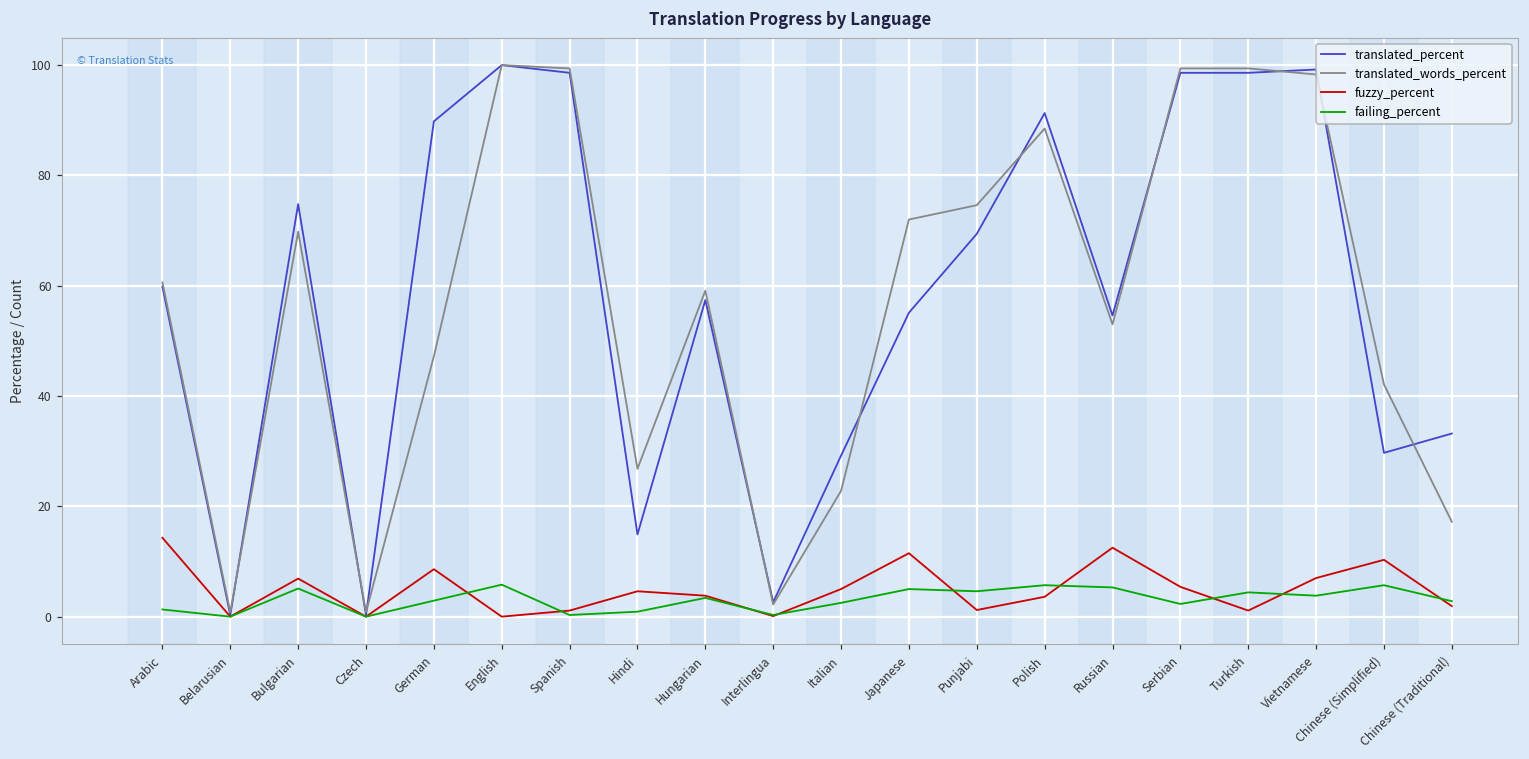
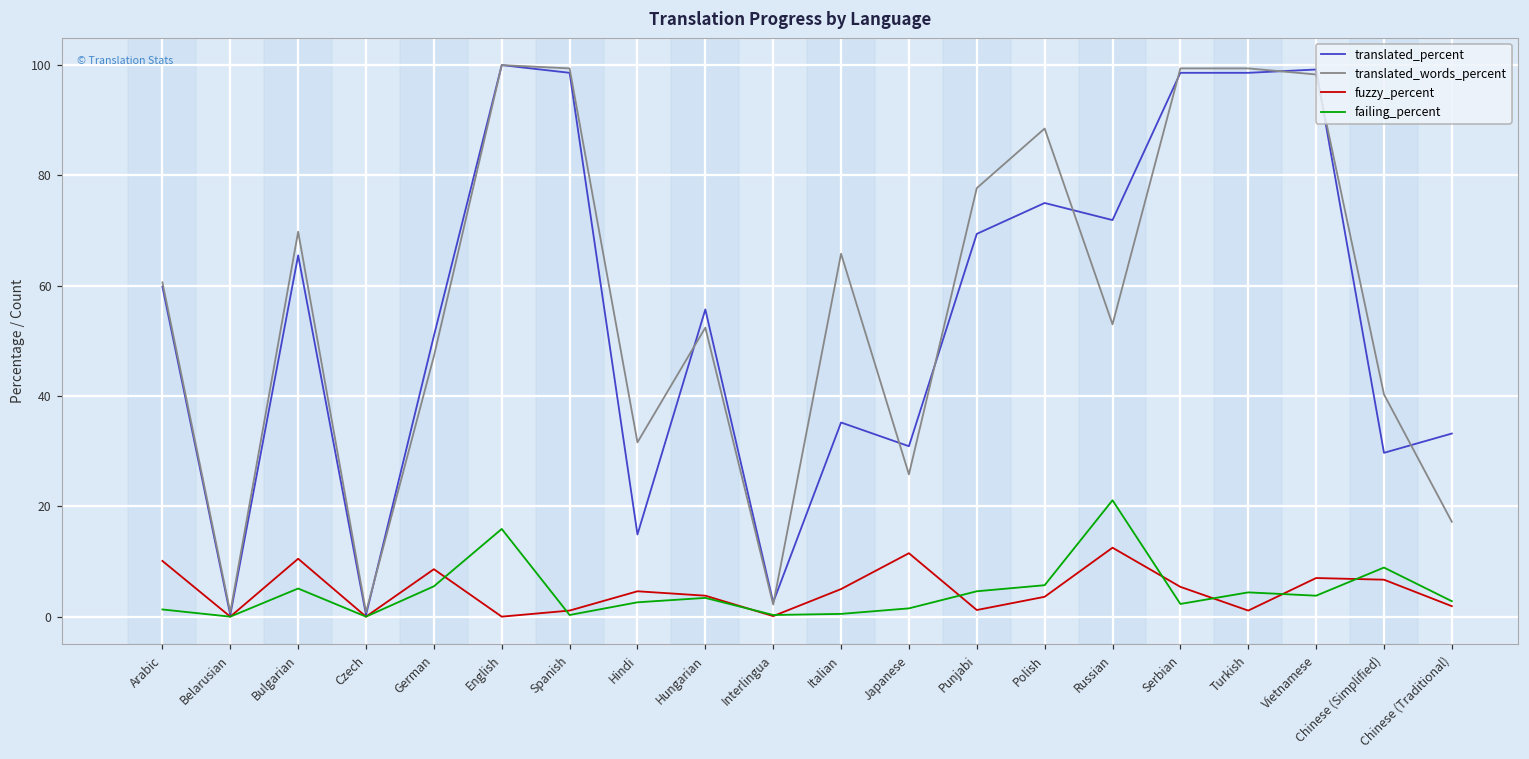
fuzzy_percent, Arabic: 14 -> 10
translated_percent, Bulgarian: 75 -> 66
fuzzy_percent, Bulgarian: 7 -> 11
translated_percent, German: 90 -> 51
failing_percent, German: 3 -> 6
failing_percent, English: 6 -> 16
translated_words_percent, Hindi: 27 -> 32
failing_percent, Hindi: 1 -> 3
translated_percent, Hungarian: 57 -> 56
translated_words_percent, Hungarian: 59 -> 52
translated_percent, Italian: 29 -> 35
translated_words_percent, Italian: 23 -> 66
failing_percent, Italian: 3 -> 1
translated_percent, Japanese: 55 -> 31
translated_words_percent, Japanese: 72 -> 26
failing_percent, Japanese: 5 -> 2
translated_words_percent, Punjabi: 75 -> 78
translated_percent, Polish: 91 -> 75
translated_percent, Russian: 55 -> 72
failing_percent, Russian: 5 -> 21
translated_words_percent, Chinese (Simplified): 42 -> 40
fuzzy_percent, Chinese (Simplified): 10 -> 7
failing_percent, Chinese (Simplified): 6 -> 9
